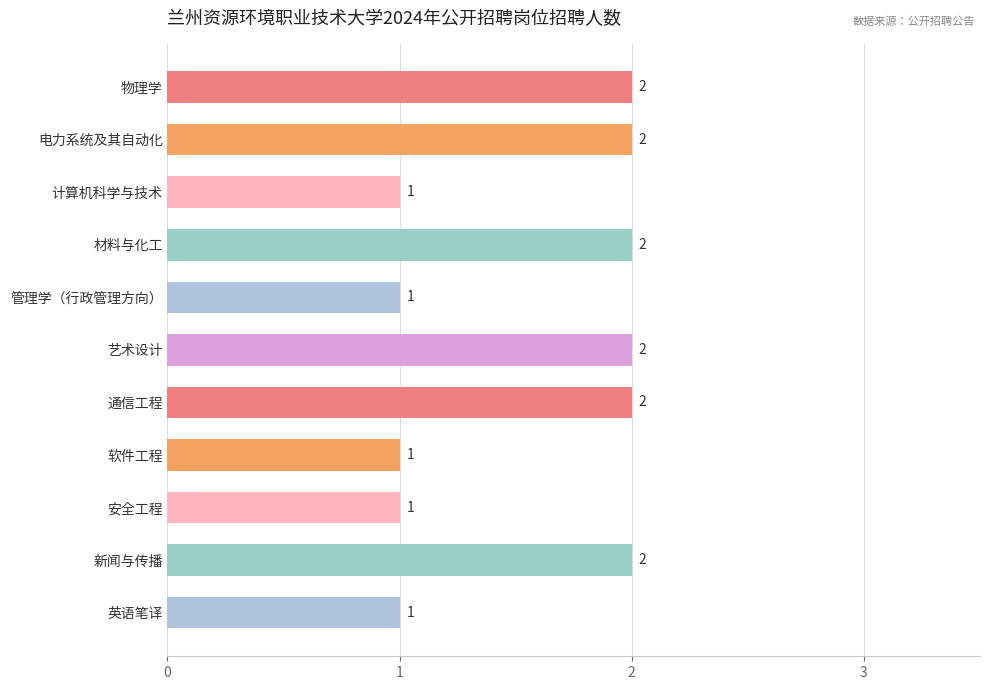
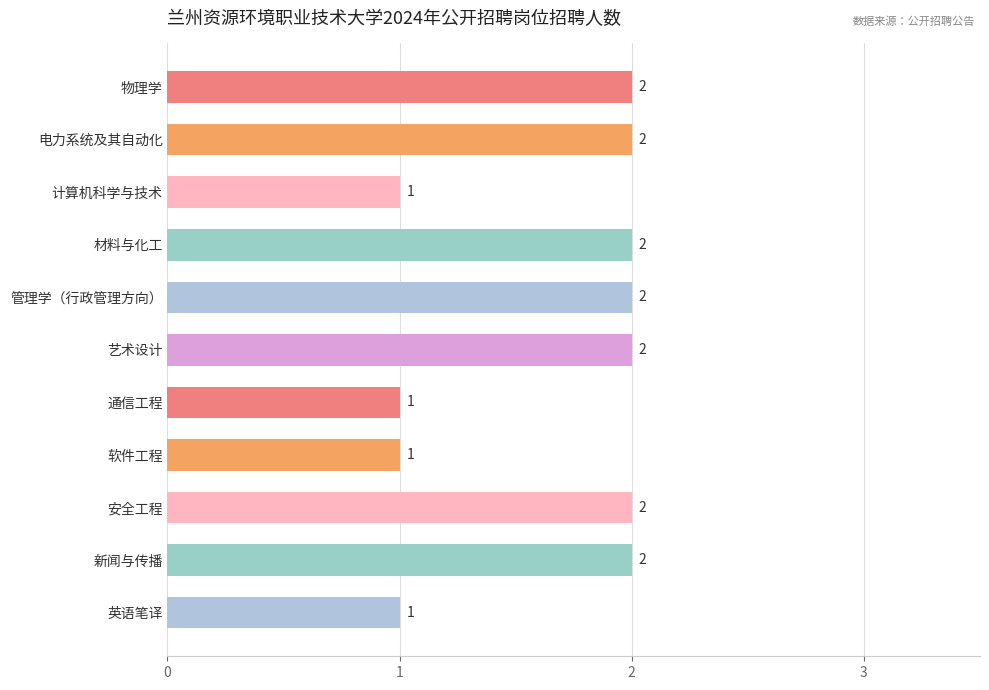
管理学（行政管理方向）: 1 -> 2
通信工程: 2 -> 1
安全工程: 1 -> 2
